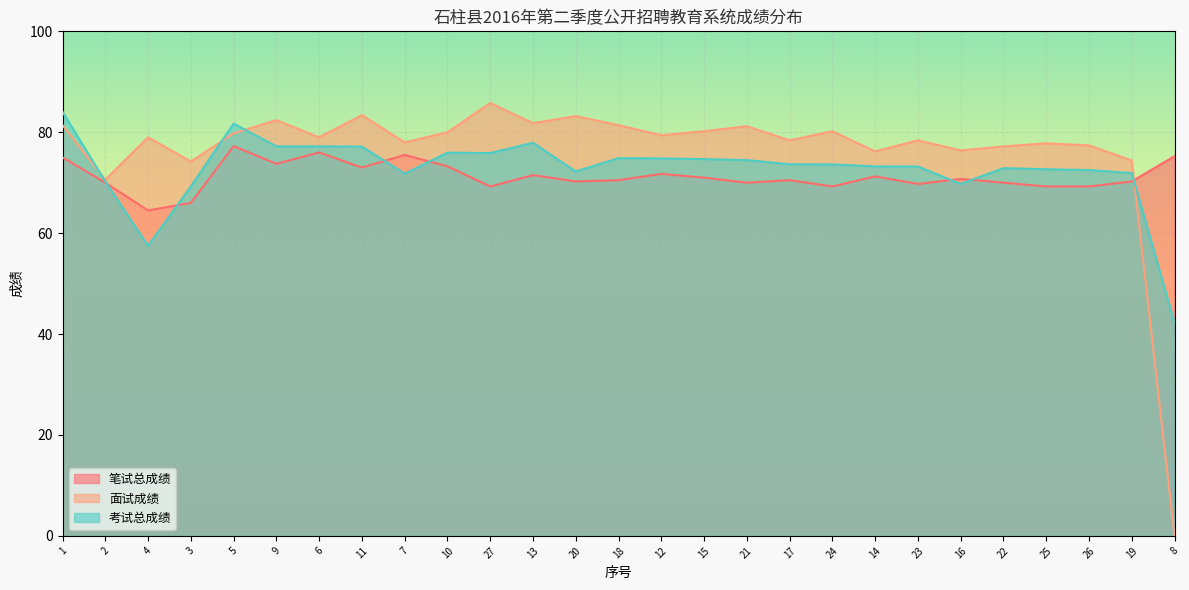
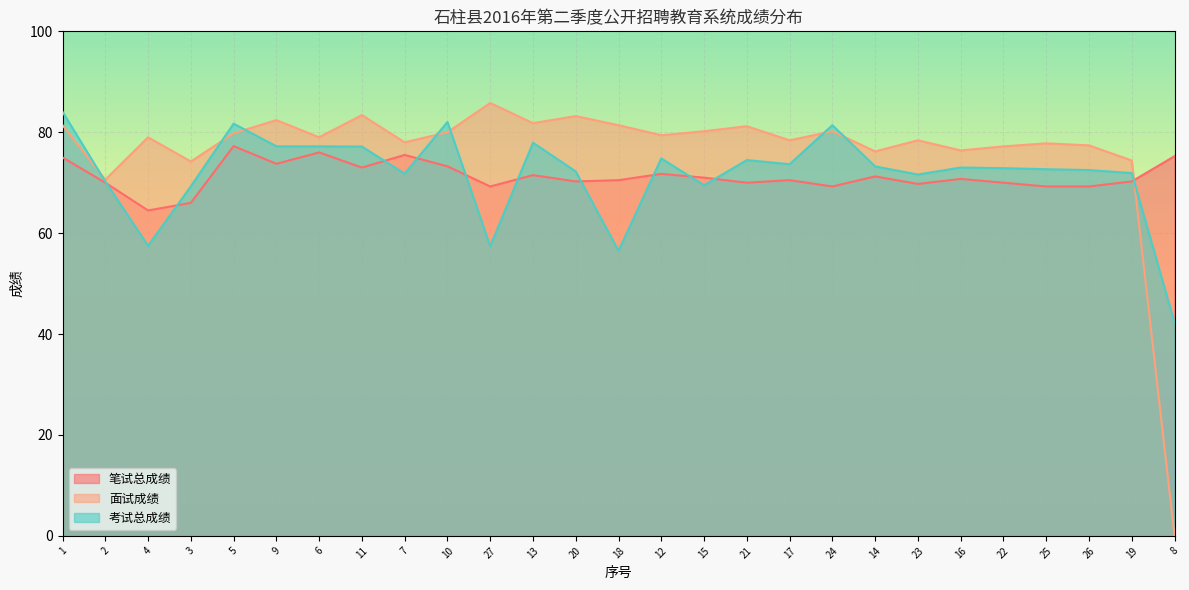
考试总成绩, 10: 76 -> 82
考试总成绩, 27: 76 -> 57
考试总成绩, 18: 75 -> 57
考试总成绩, 15: 75 -> 69
考试总成绩, 24: 74 -> 81
考试总成绩, 23: 73 -> 72
考试总成绩, 16: 70 -> 73
